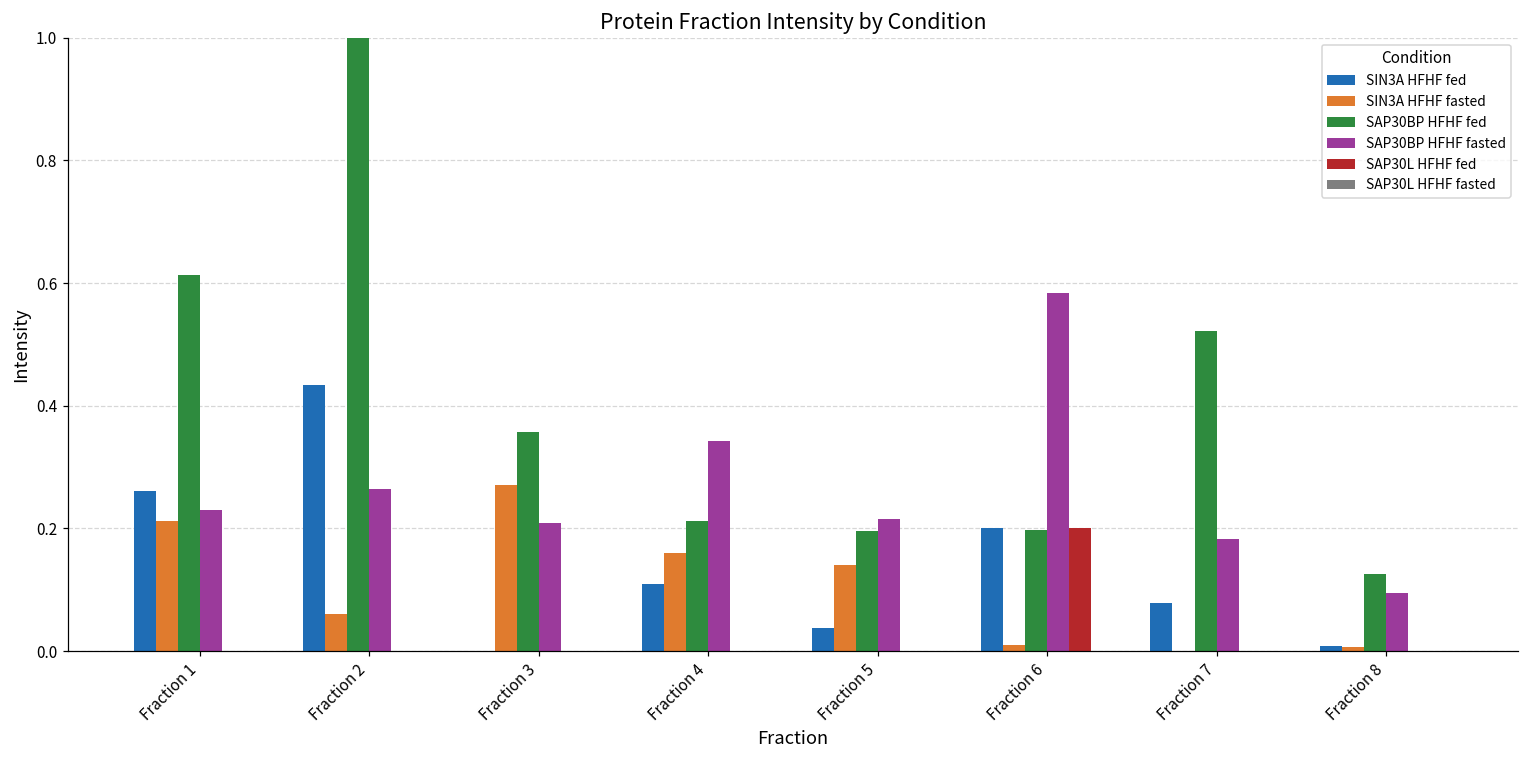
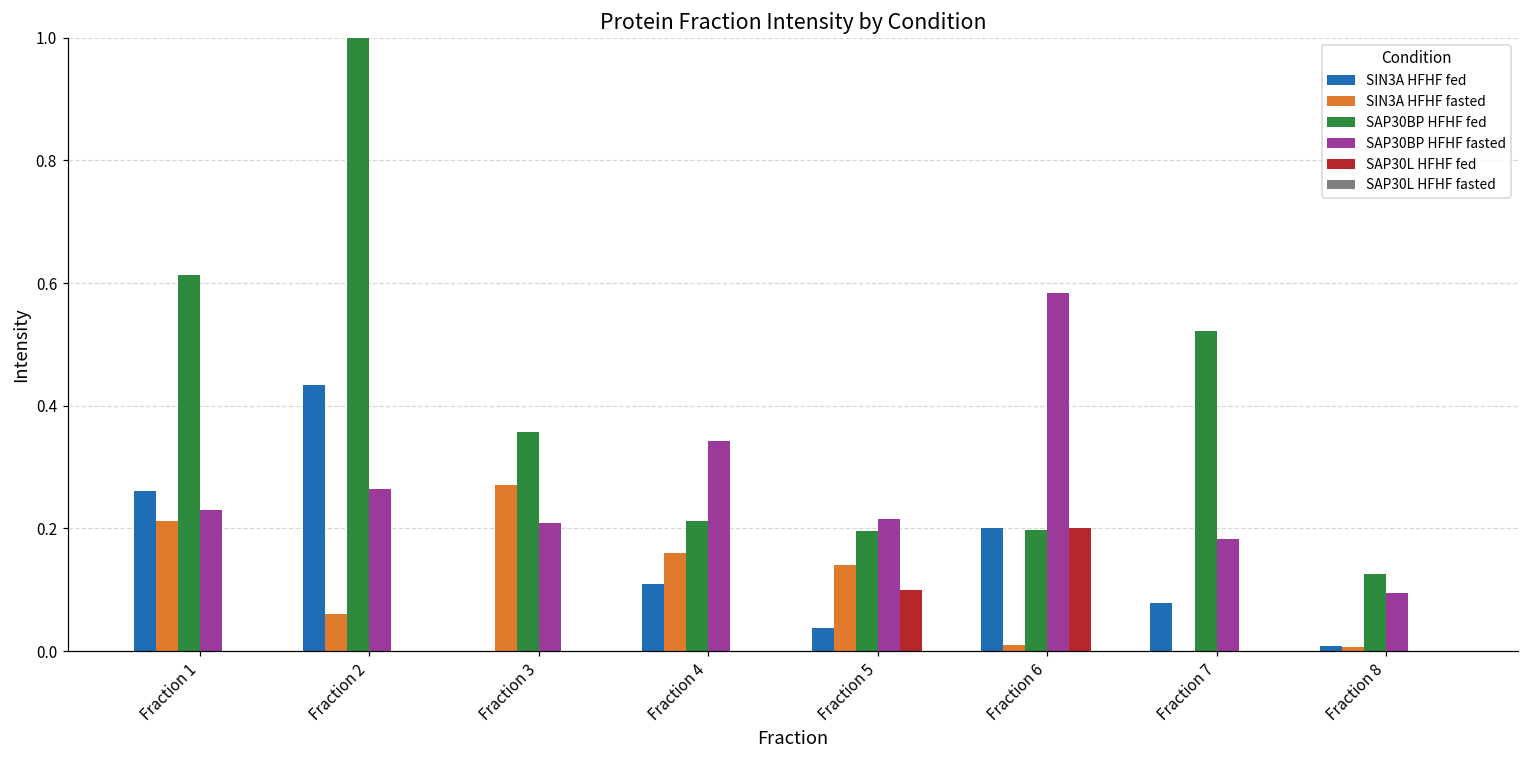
SAP30L HFHF fed, Fraction 5: 0.0 -> 0.1
